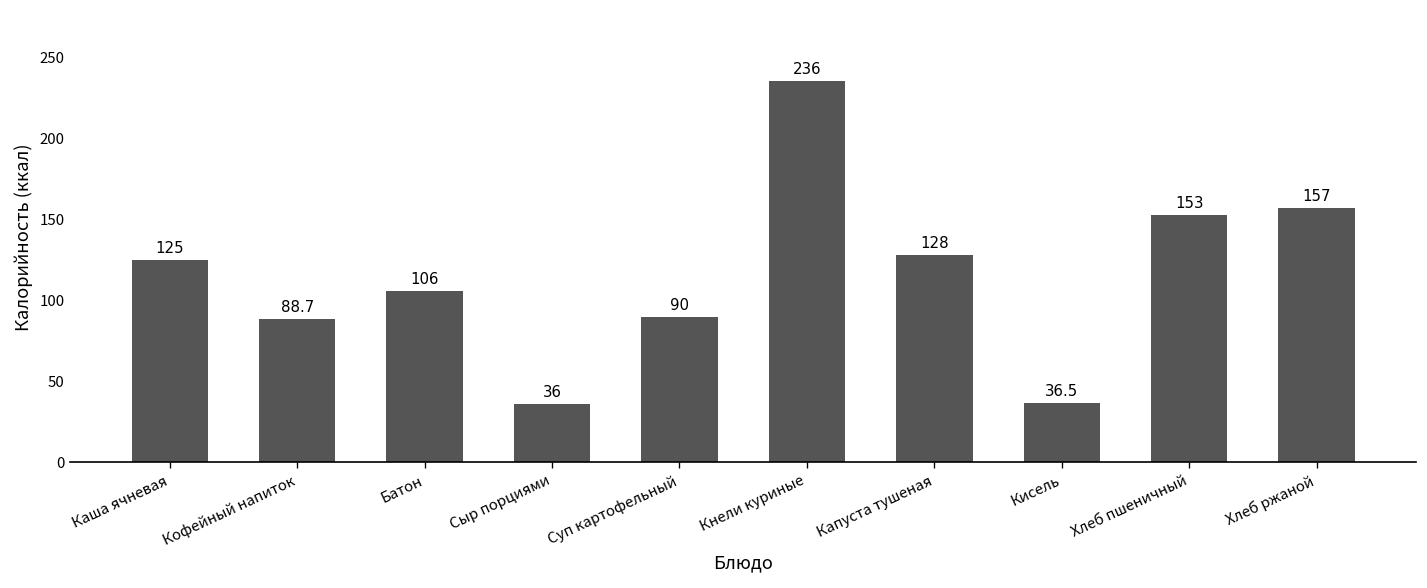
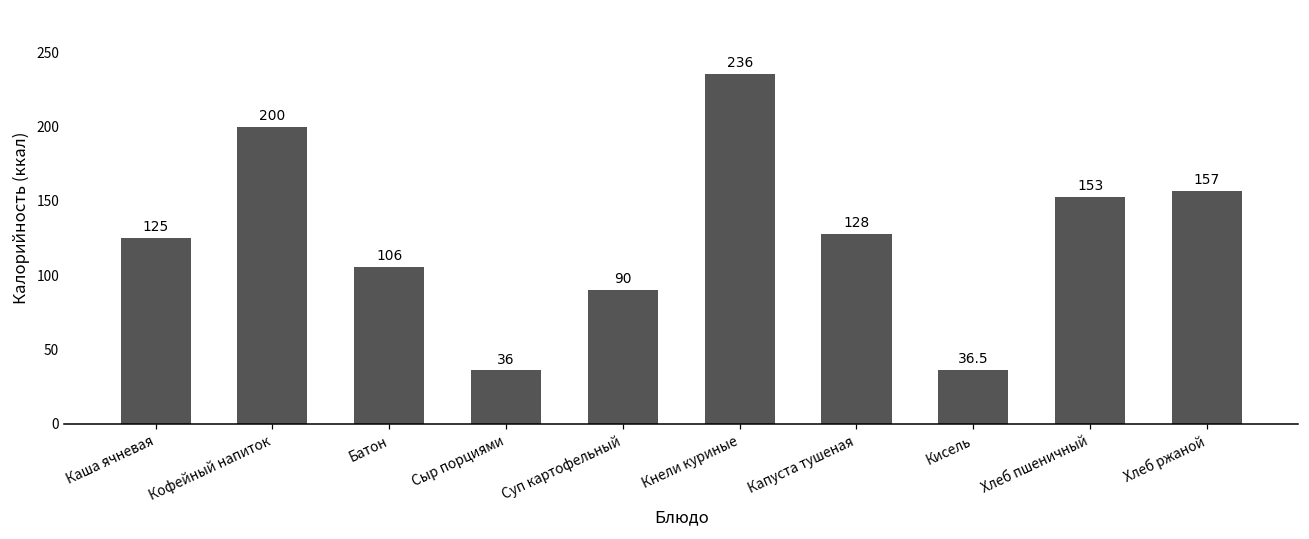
Кофейный напиток: 88.7 -> 200
